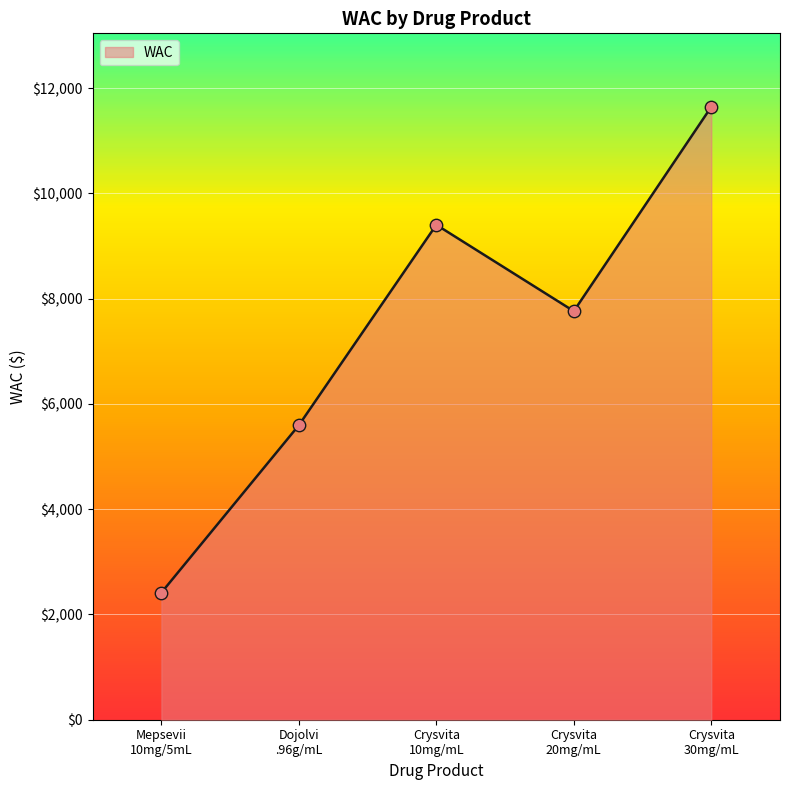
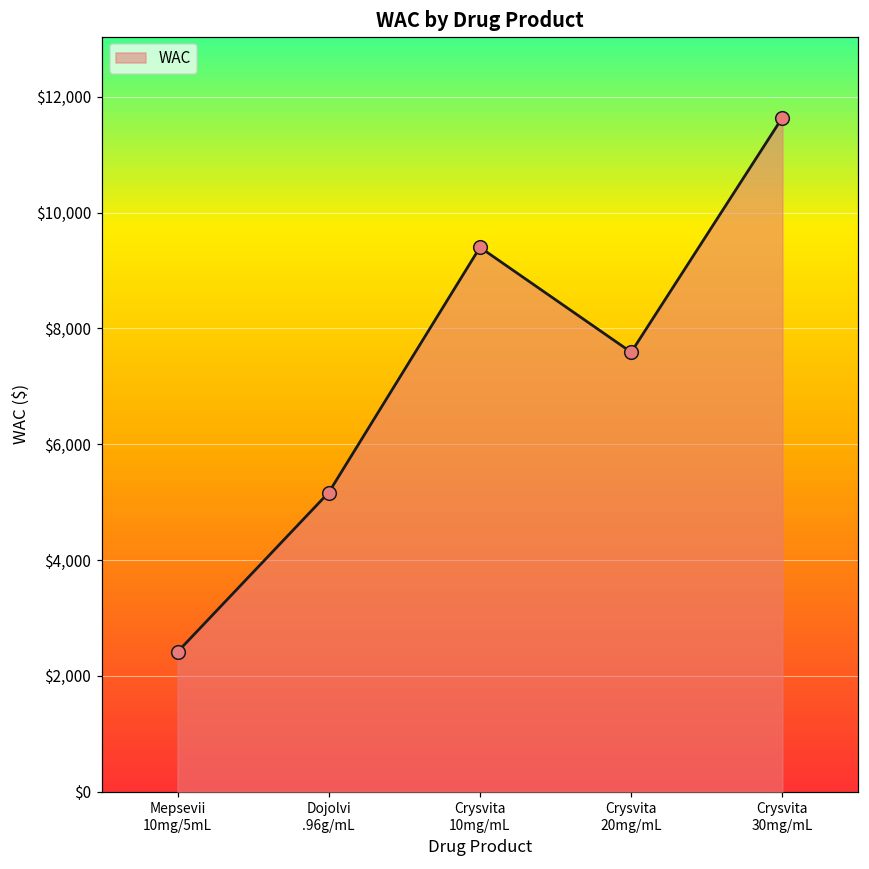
Dojolvi .96g/mL: $5,600 -> $5,200
Crysvita 20mg/mL: $7,800 -> $7,600
